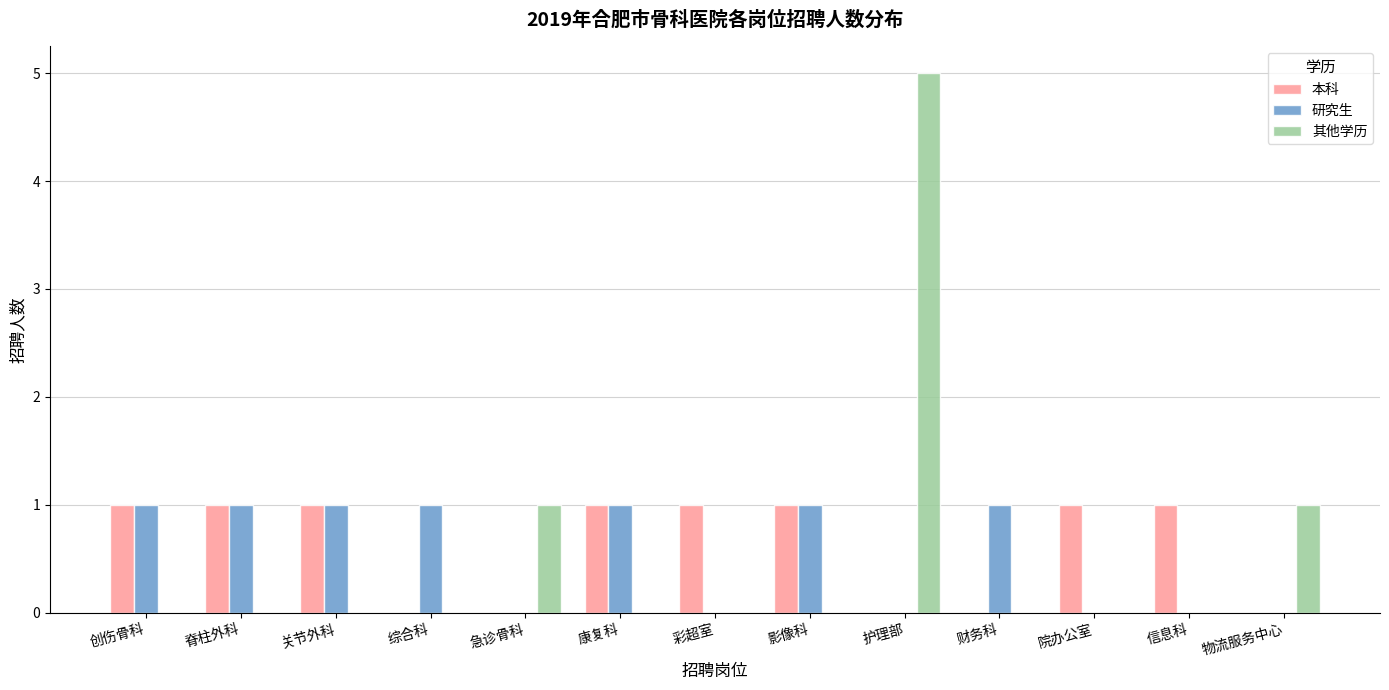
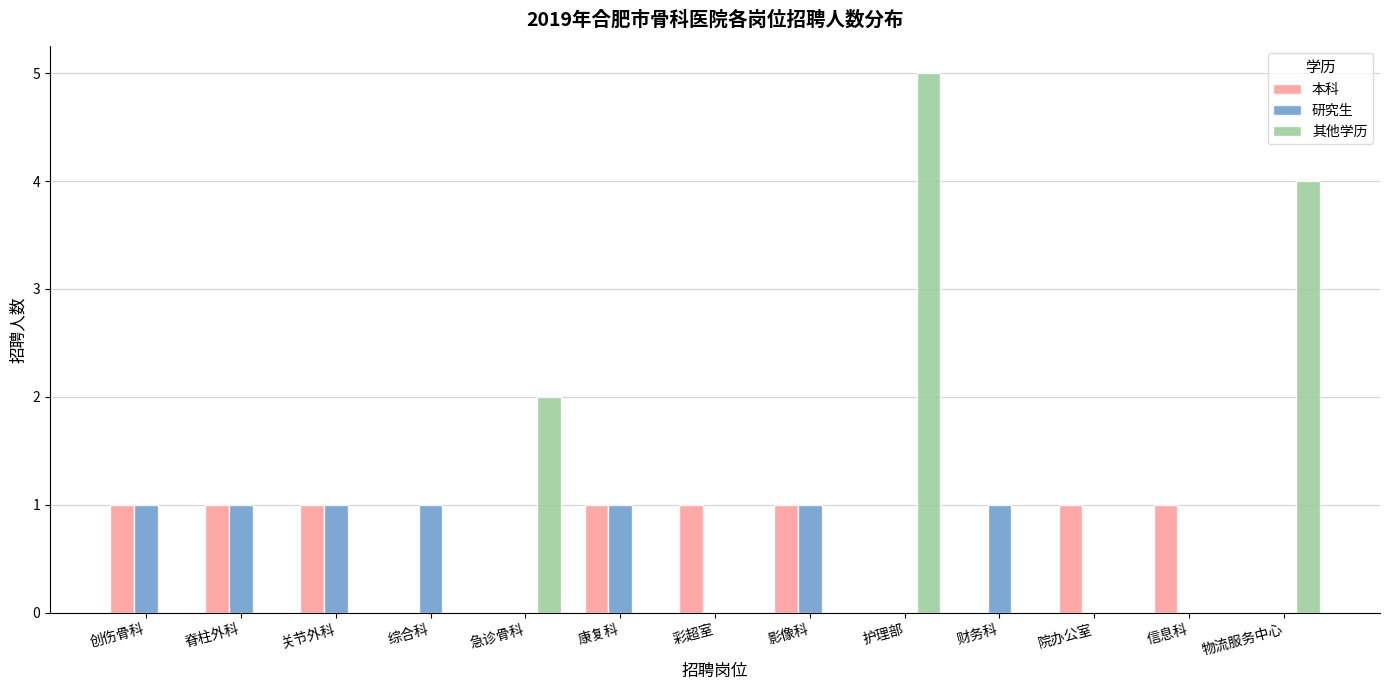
其他学历, 急诊骨科: 1 -> 2
其他学历, 物流服务中心: 1 -> 4
